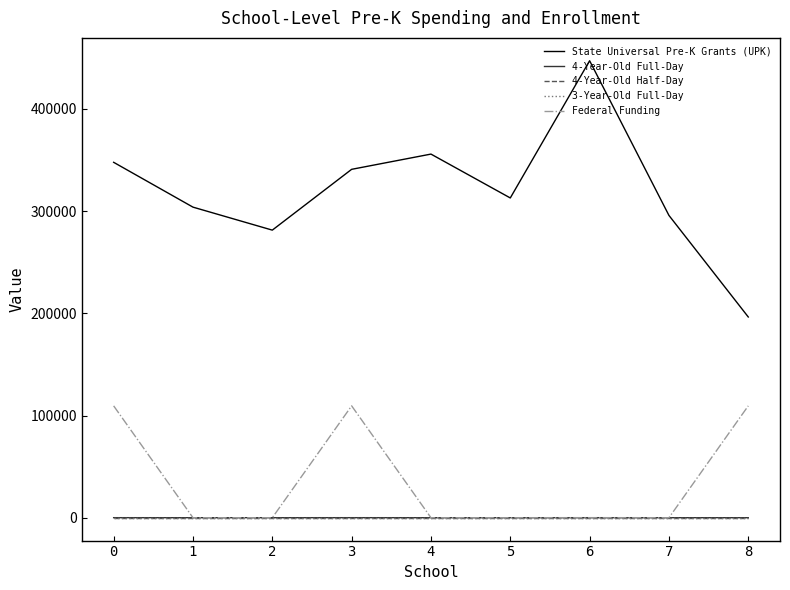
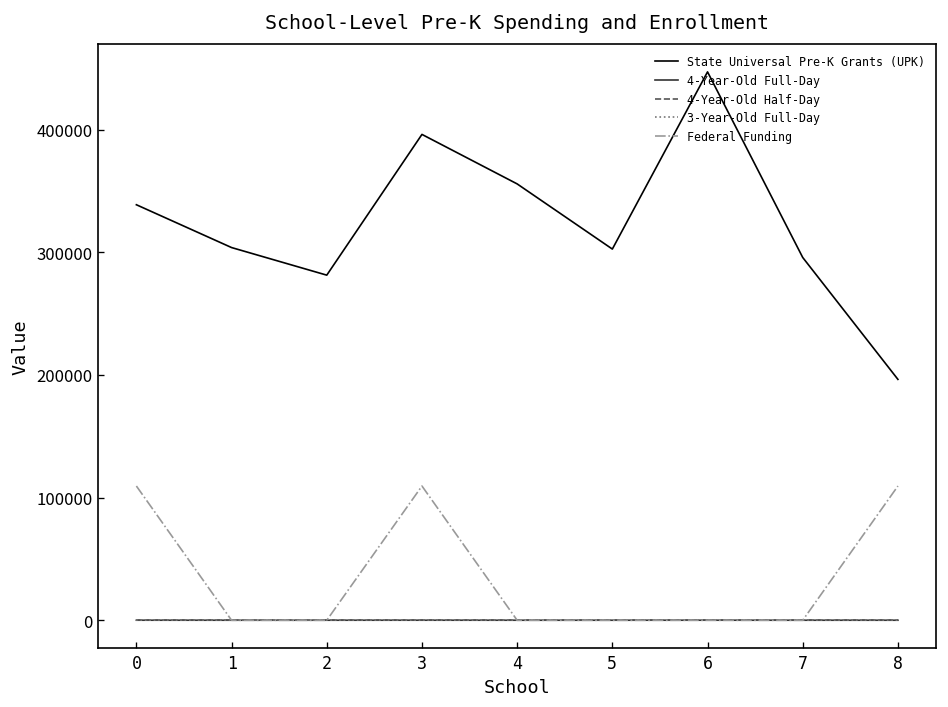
State Universal Pre-K Grants (UPK), 0: 348000 -> 339000
State Universal Pre-K Grants (UPK), 3: 341000 -> 396000
State Universal Pre-K Grants (UPK), 5: 313000 -> 303000
